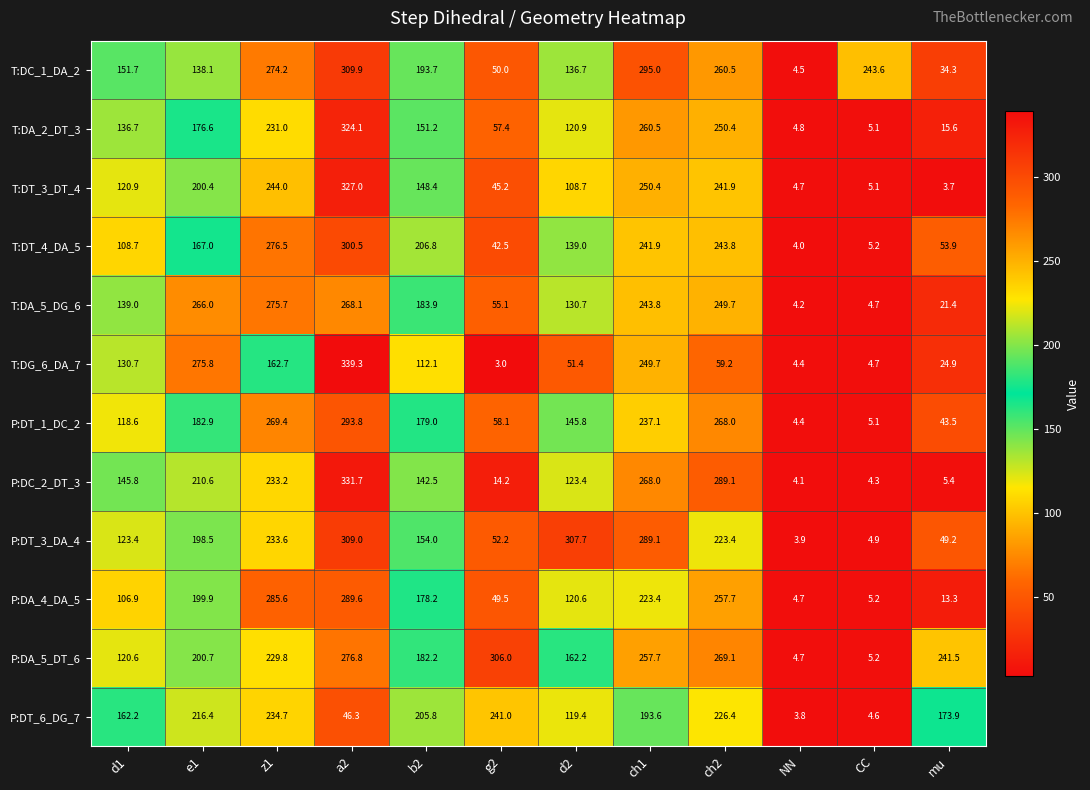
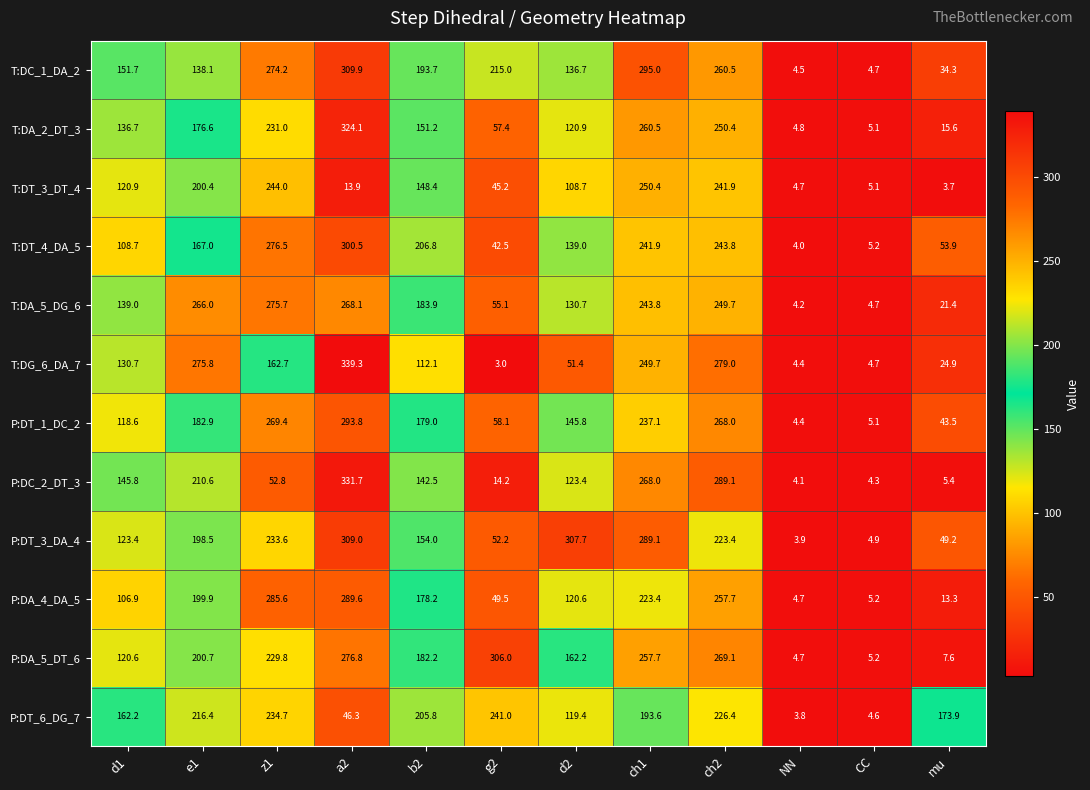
T:DC_1_DA_2, g2: 50.0 -> 215.0
T:DC_1_DA_2, CC: 243.6 -> 4.7
T:DT_3_DT_4, a2: 327.0 -> 13.9
T:DG_6_DA_7, ch2: 59.2 -> 279.0
P:DC_2_DT_3, z1: 233.2 -> 52.8
P:DA_5_DT_6, mu: 241.5 -> 7.6
